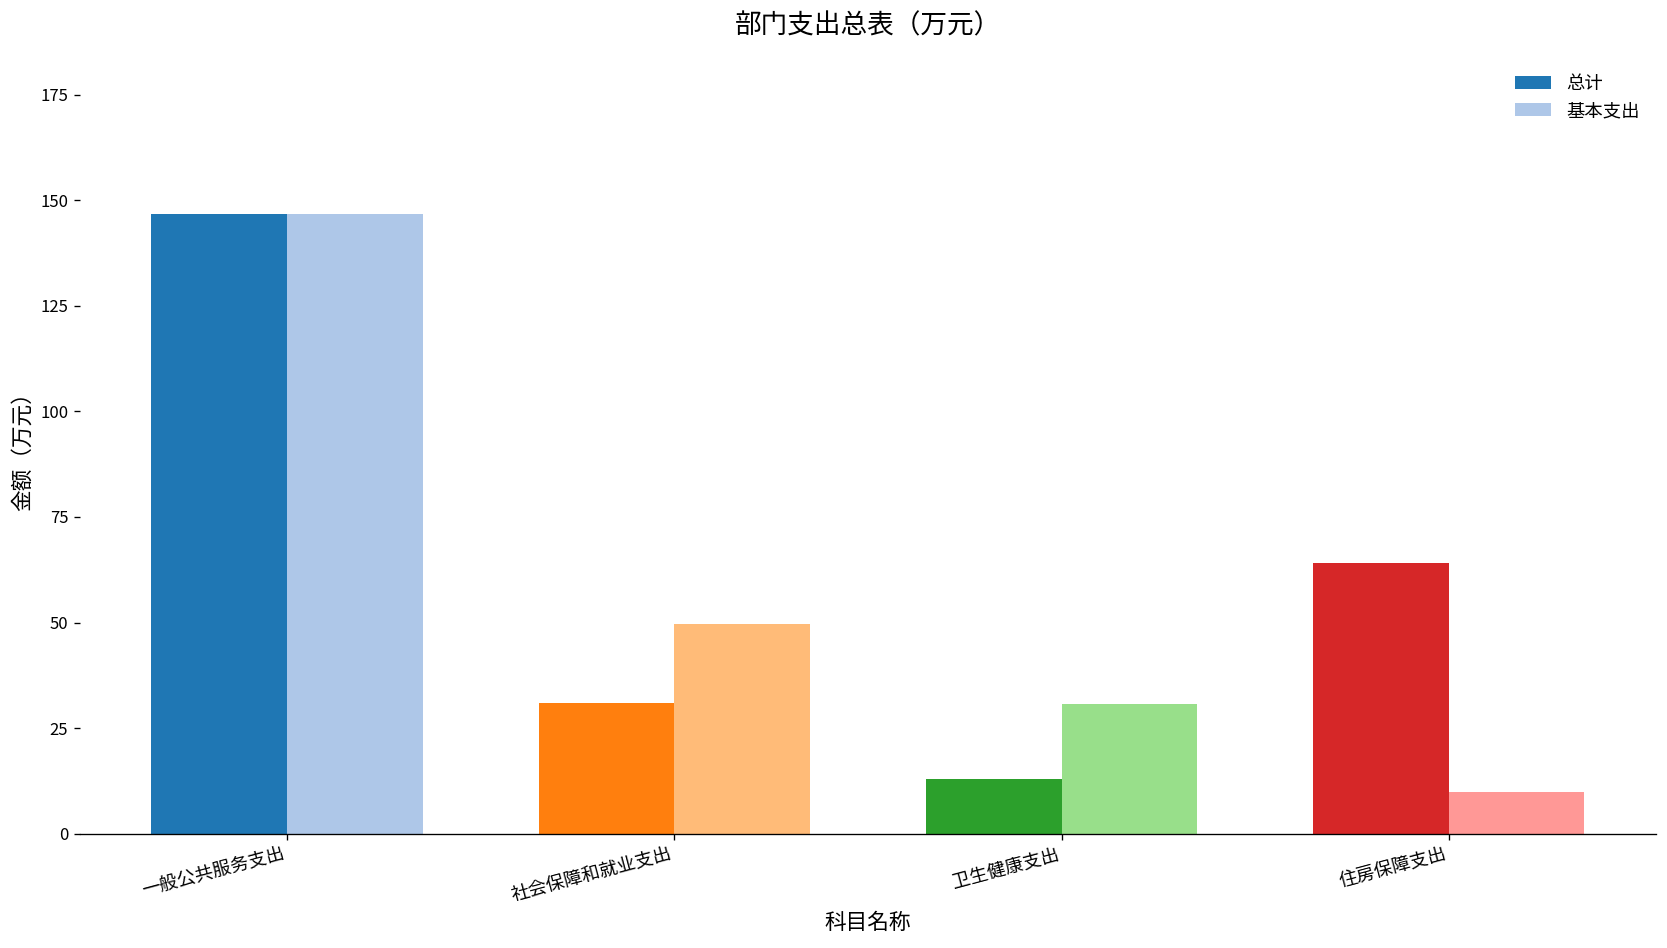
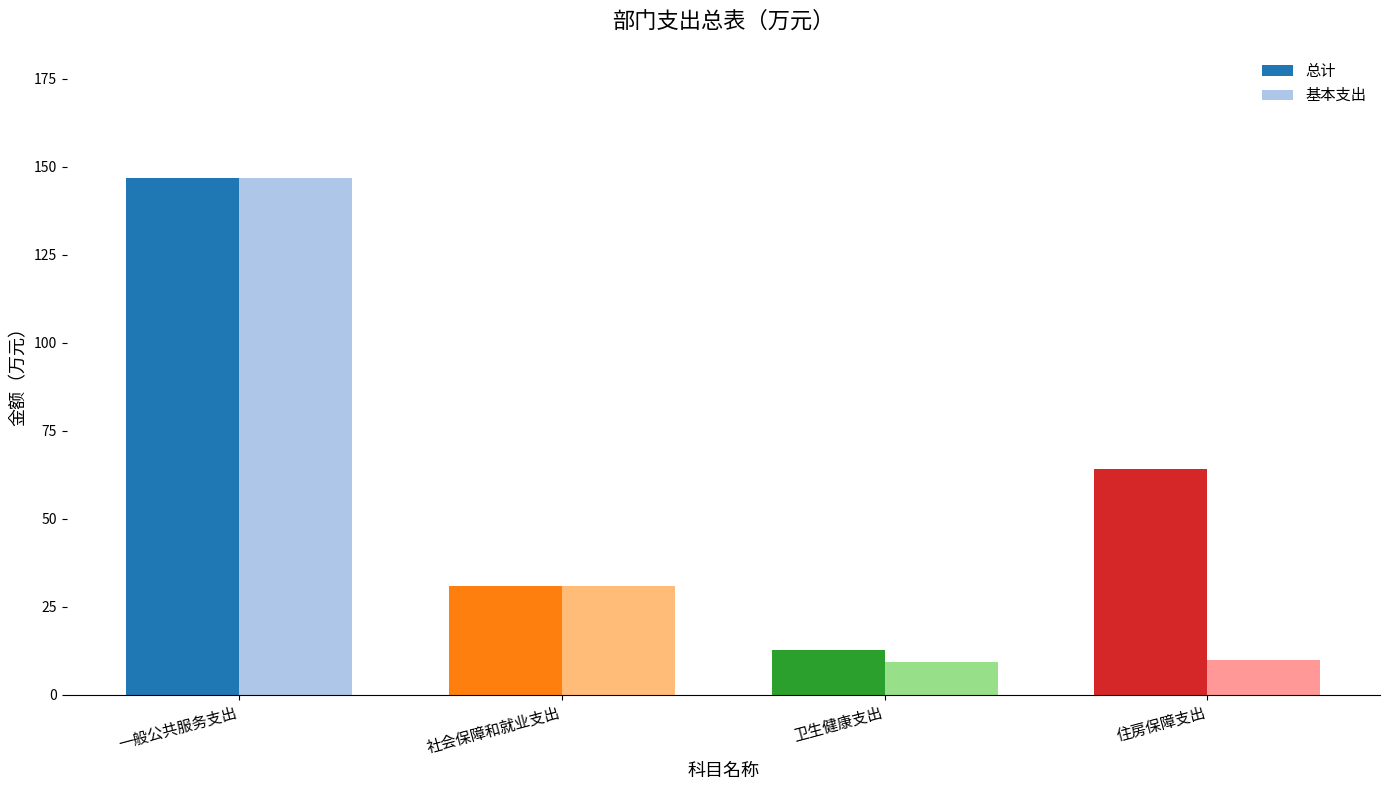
基本支出, 社会保障和就业支出: 50 -> 31
基本支出, 卫生健康支出: 31 -> 9
